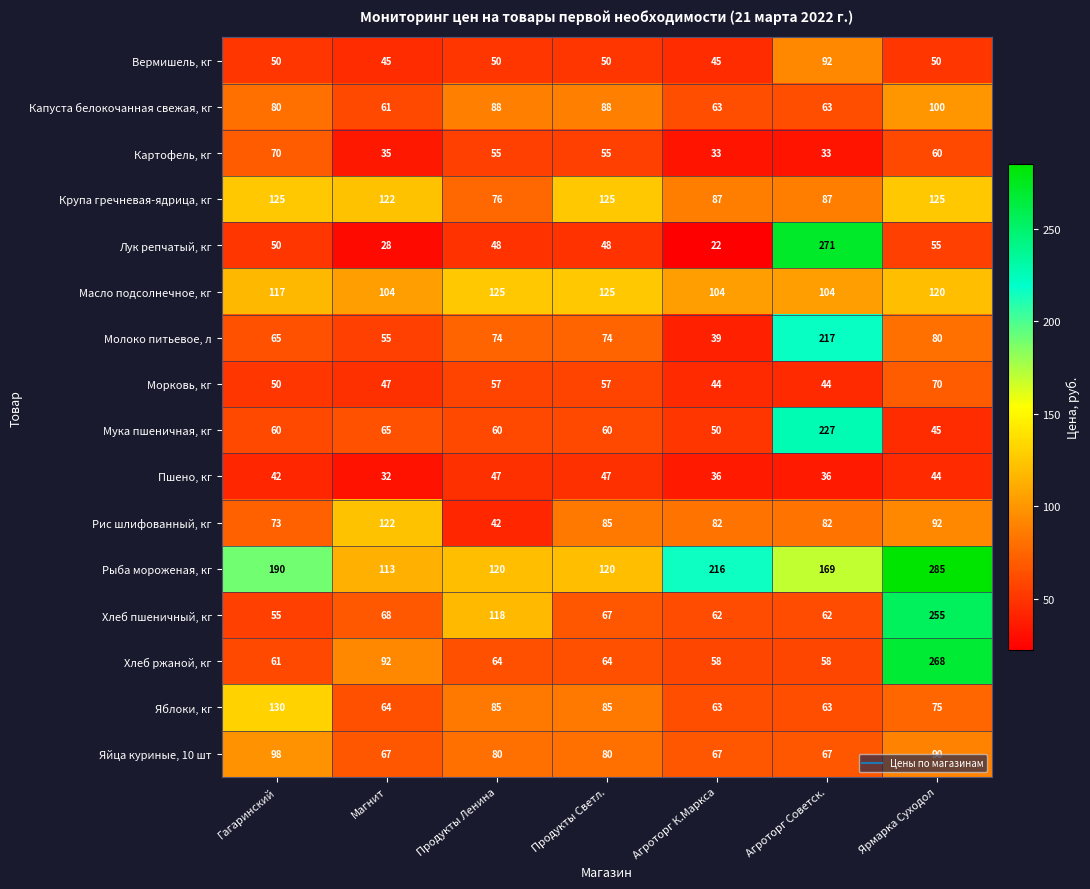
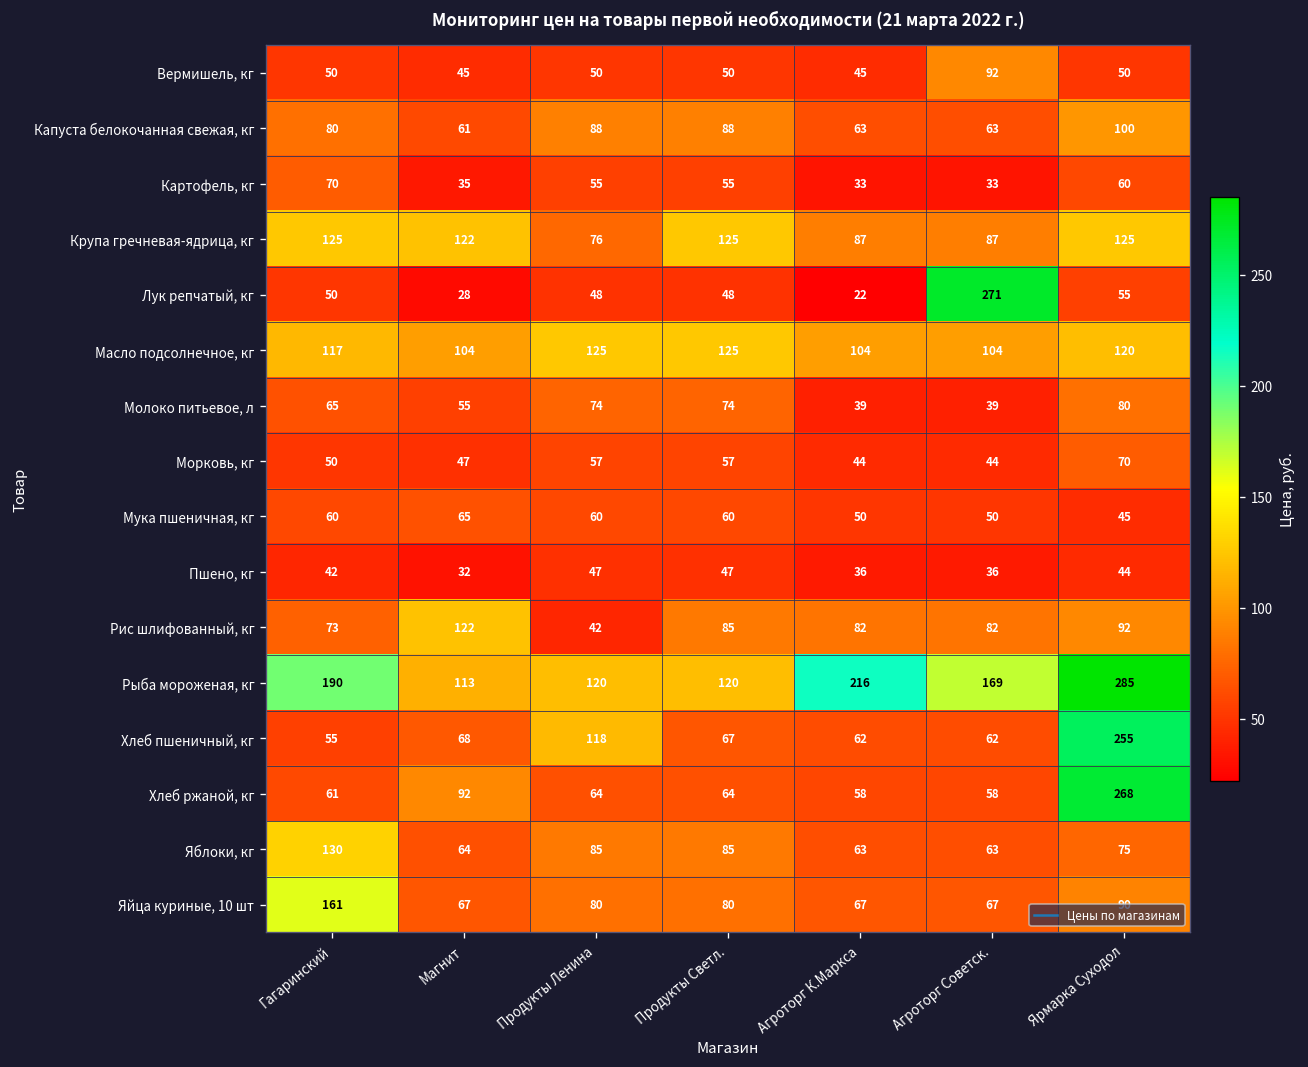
Молоко питьевое, л, Агроторг Советск.: 217 -> 39
Мука пшеничная, кг, Агроторг Советск.: 227 -> 50
Яйца куриные, 10 шт, Гагаринский: 98 -> 161
